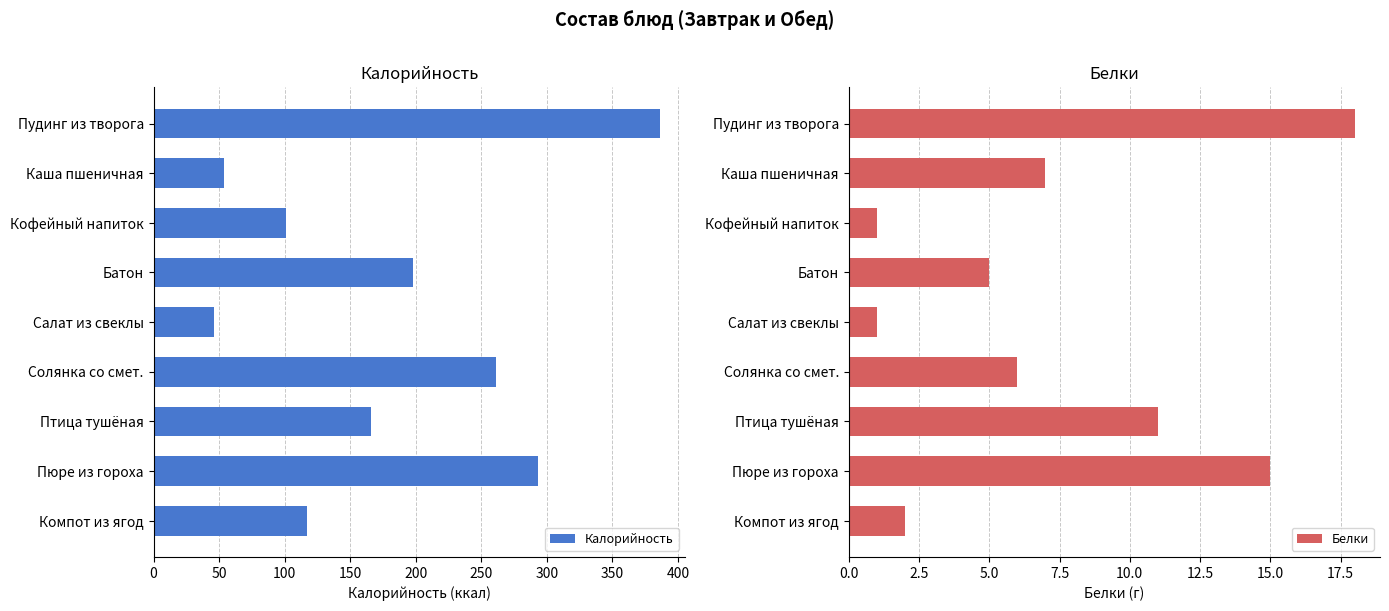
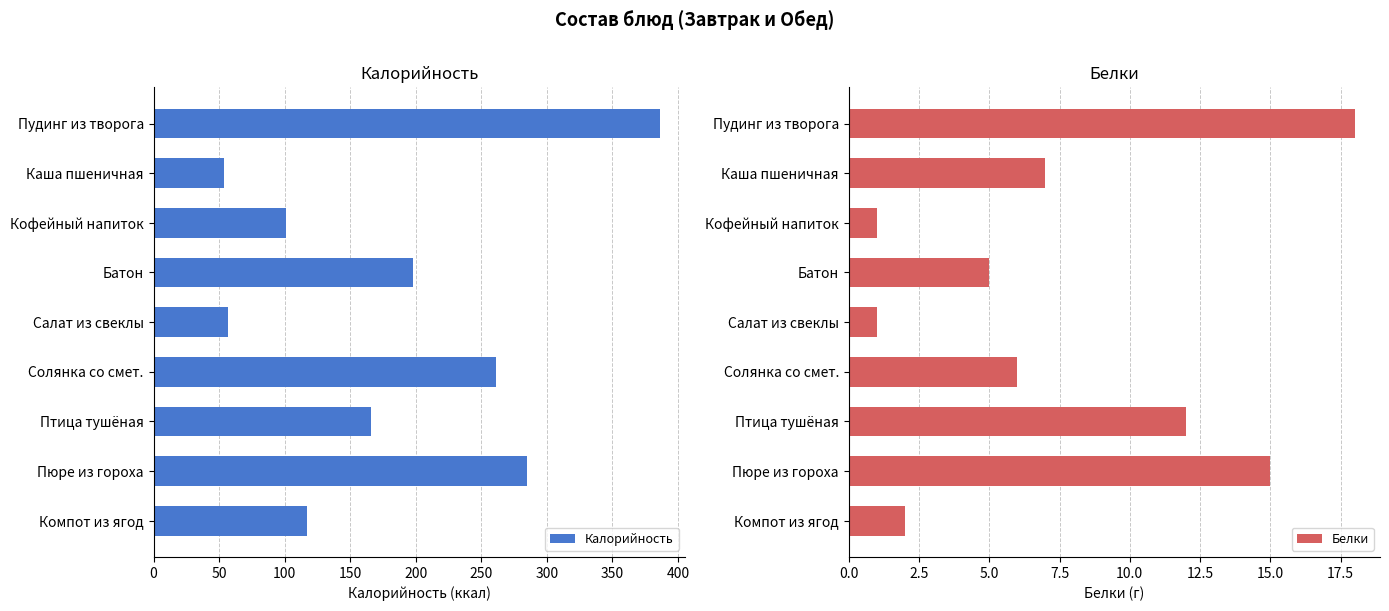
Калорийность, Салат из свеклы: 46 -> 57
Калорийность, Пюре из гороха: 293 -> 285
Белки, Птица тушёная: 11 -> 12
